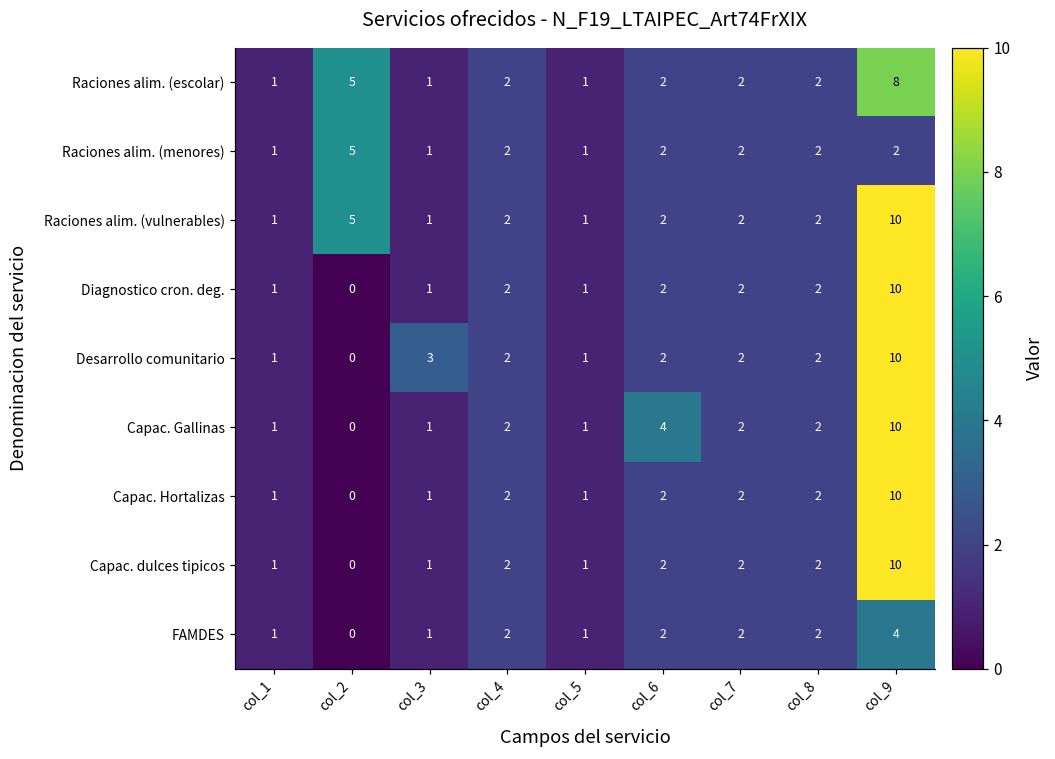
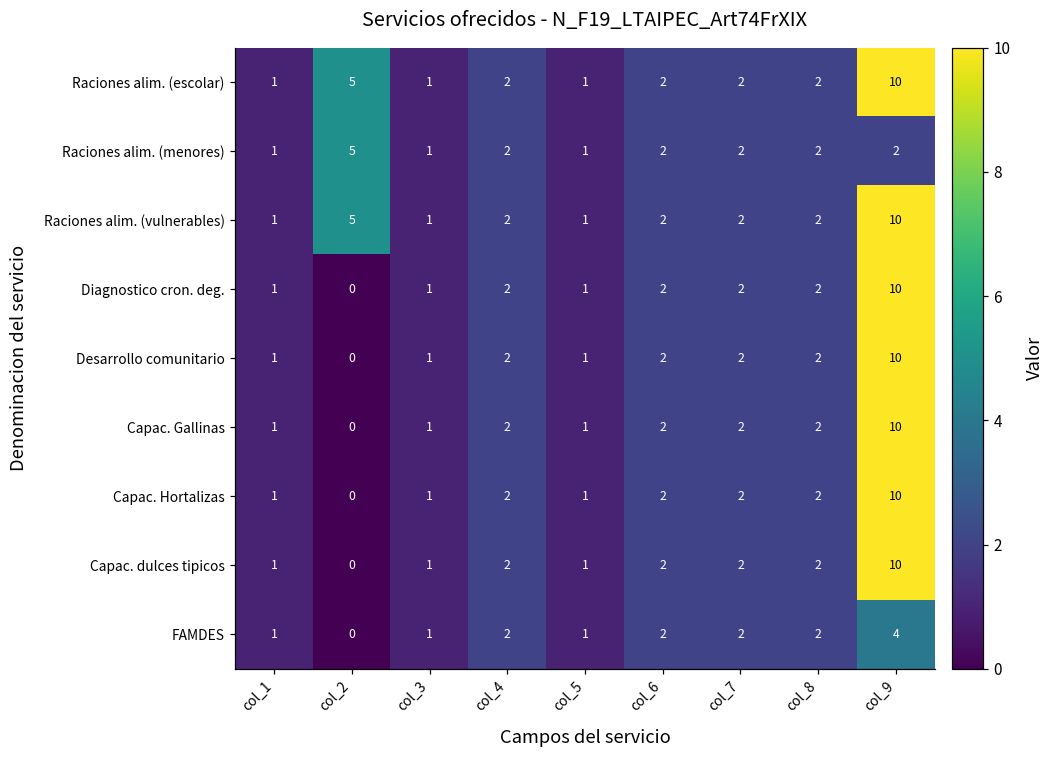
Raciones alim. (escolar), col_9: 8 -> 10
Desarrollo comunitario, col_3: 3 -> 1
Capac. Gallinas, col_6: 4 -> 2
